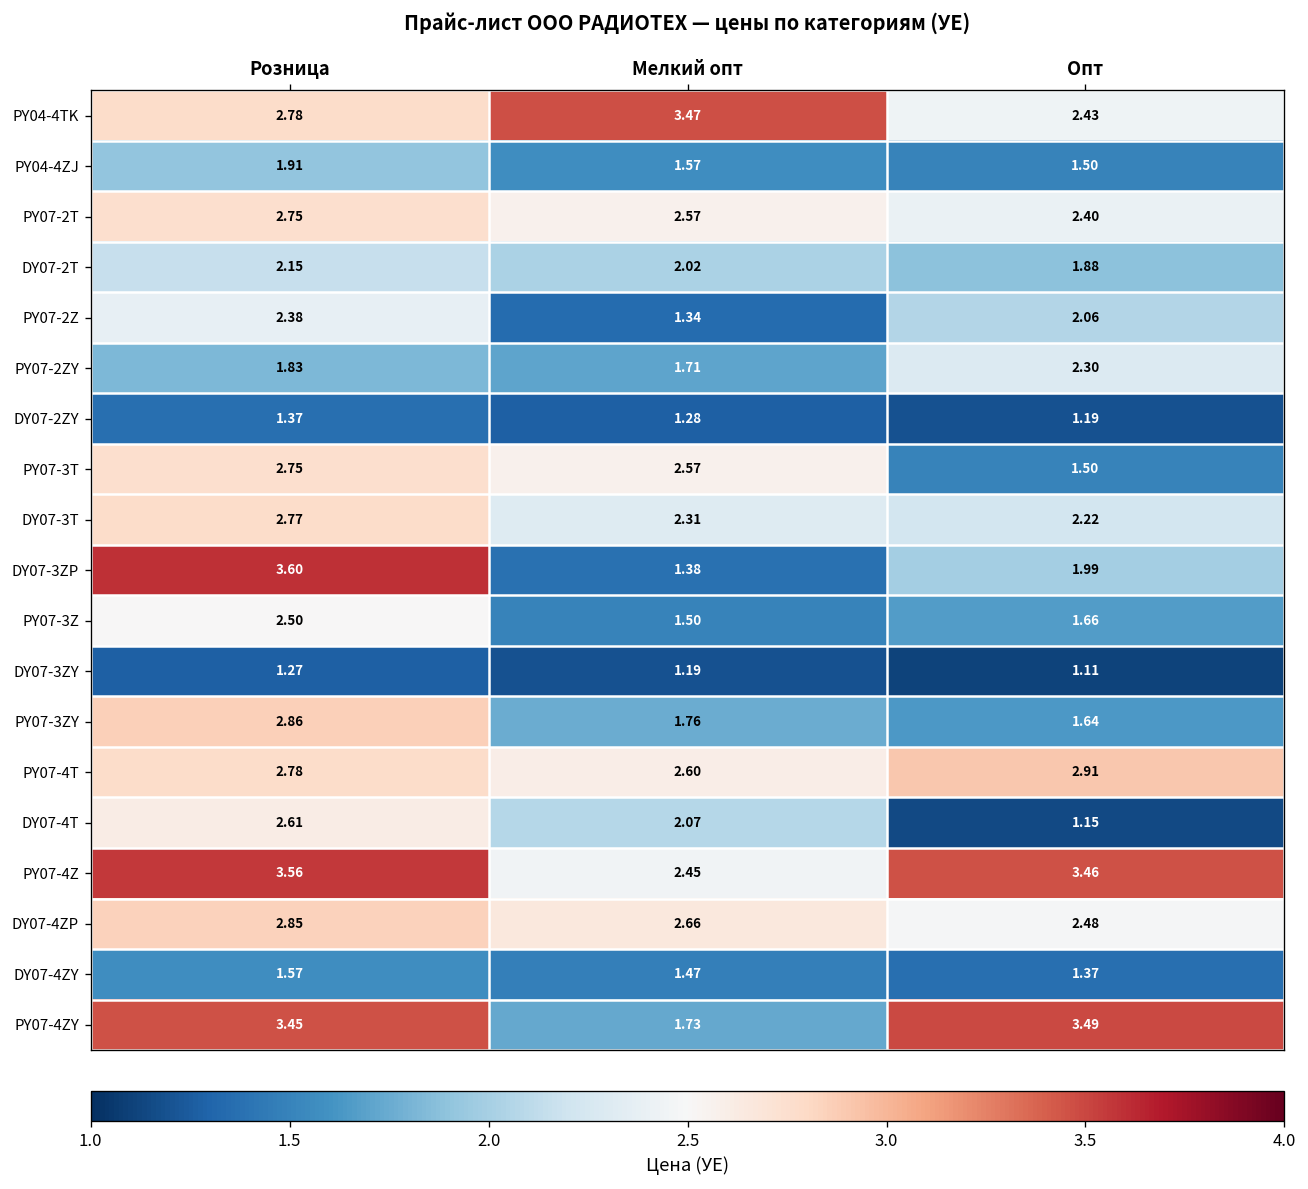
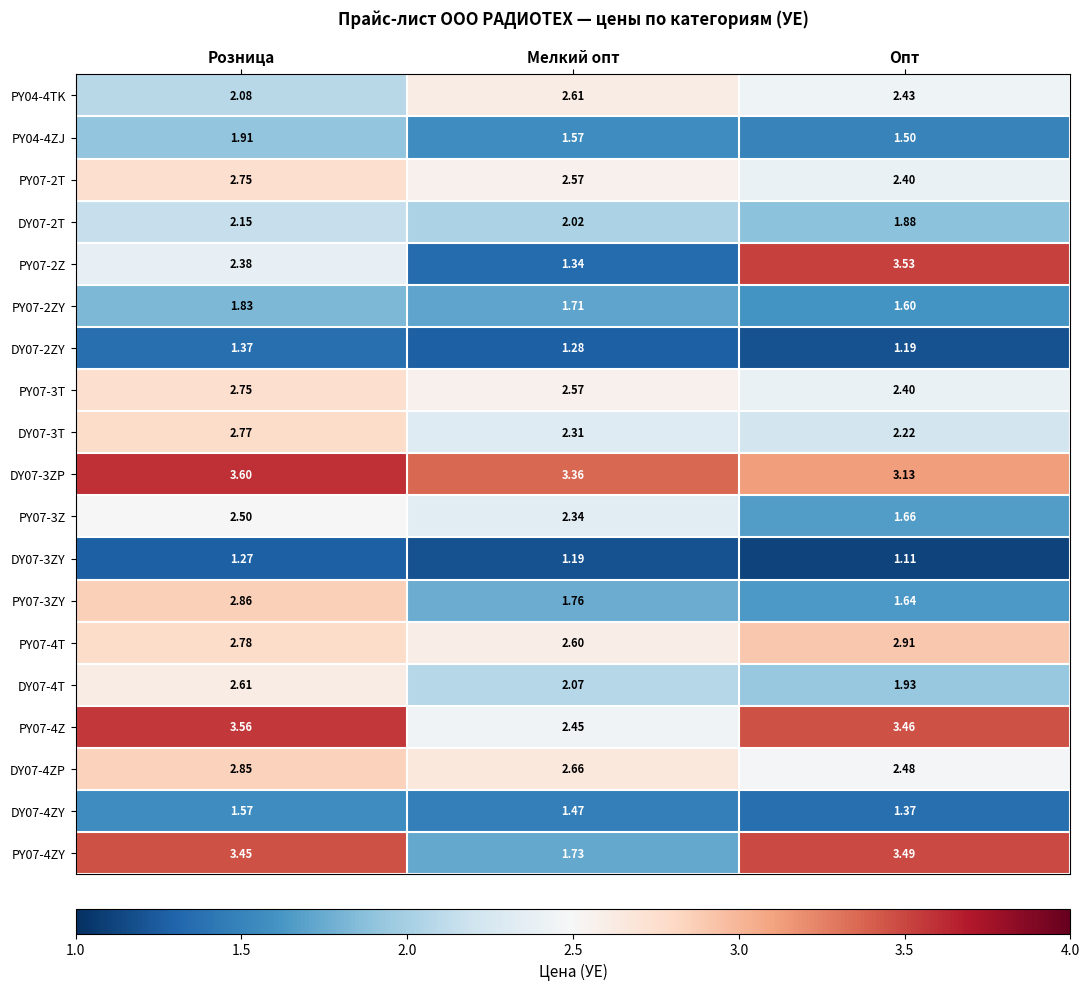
PY04-4TK, Розница: 2.78 -> 2.08
PY04-4TK, Мелкий опт: 3.47 -> 2.61
PY07-2Z, Опт: 2.06 -> 3.53
PY07-2ZY, Опт: 2.30 -> 1.60
PY07-3T, Опт: 1.50 -> 2.40
DY07-3ZP, Мелкий опт: 1.38 -> 3.36
DY07-3ZP, Опт: 1.99 -> 3.13
PY07-3Z, Мелкий опт: 1.50 -> 2.34
DY07-4T, Опт: 1.15 -> 1.93
